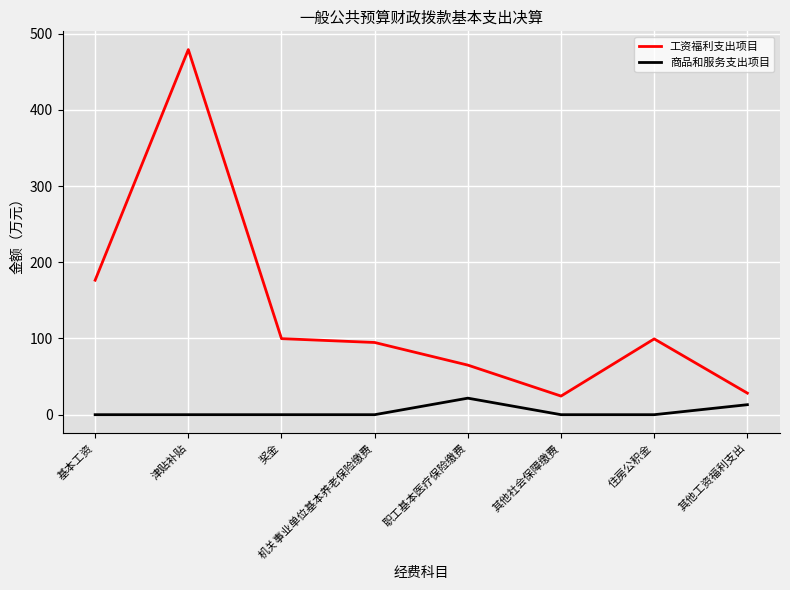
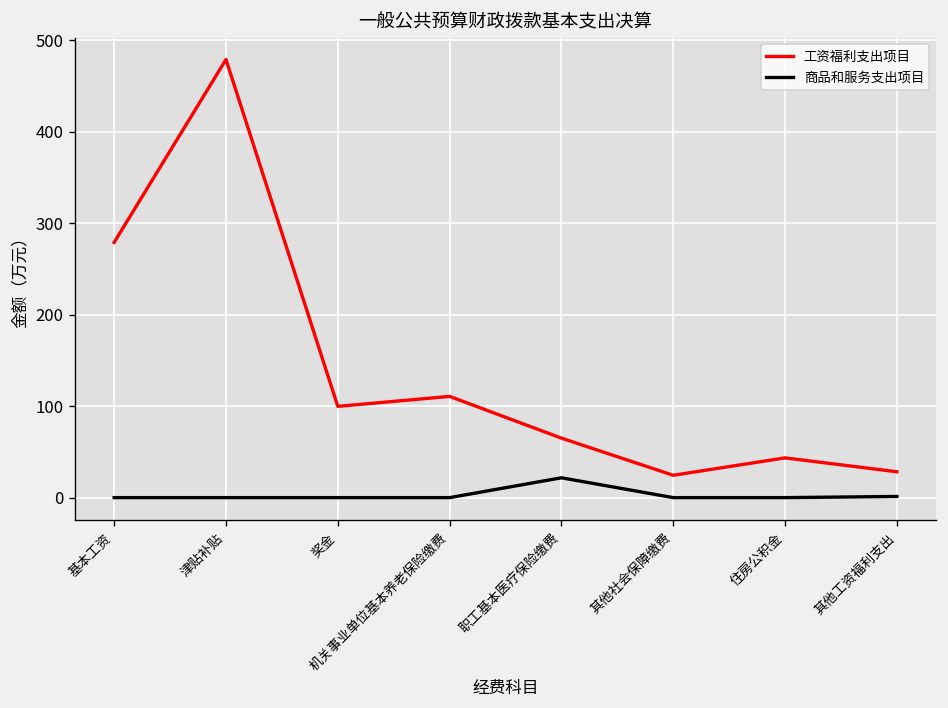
工资福利支出项目, 基本工资: 180 -> 280
工资福利支出项目, 机关事业单位基本养老保险缴费: 90 -> 110
工资福利支出项目, 住房公积金: 100 -> 40
商品和服务支出项目, 其他工资福利支出: 10 -> 0
